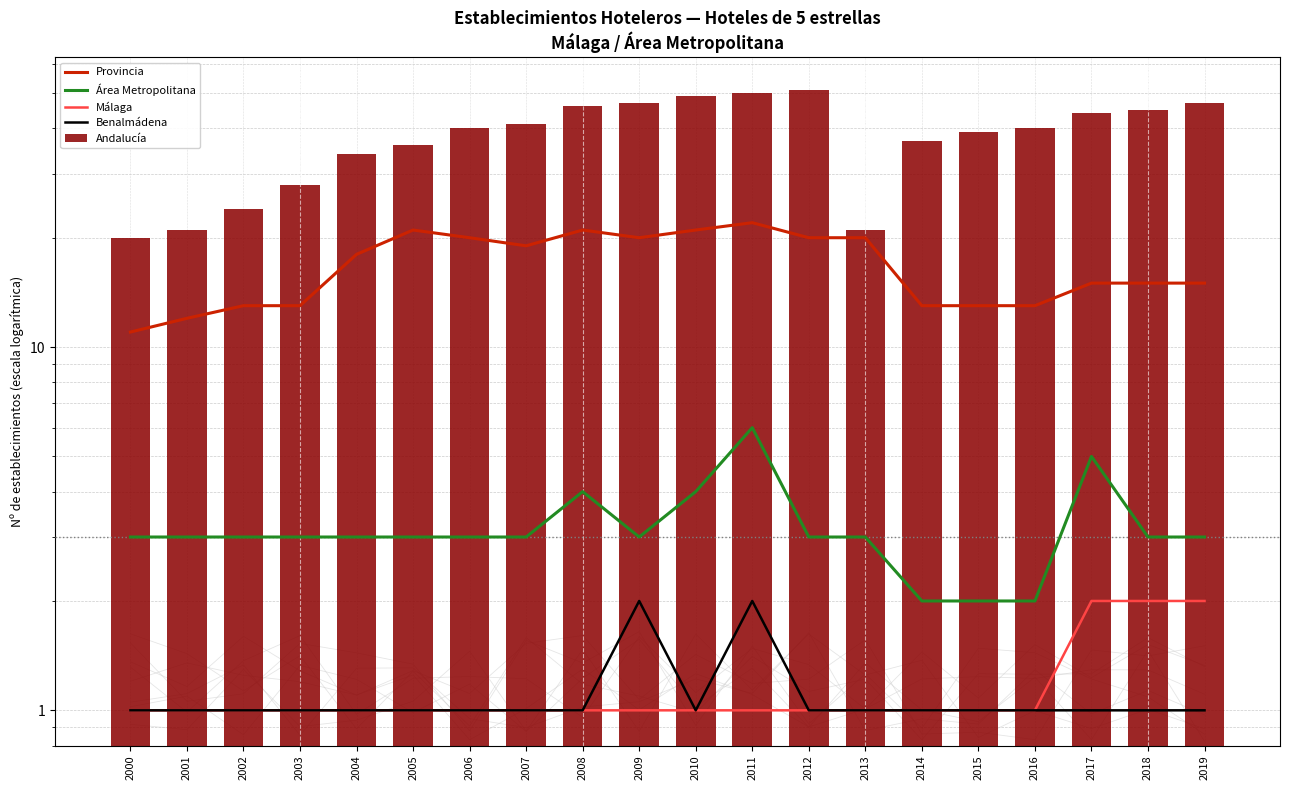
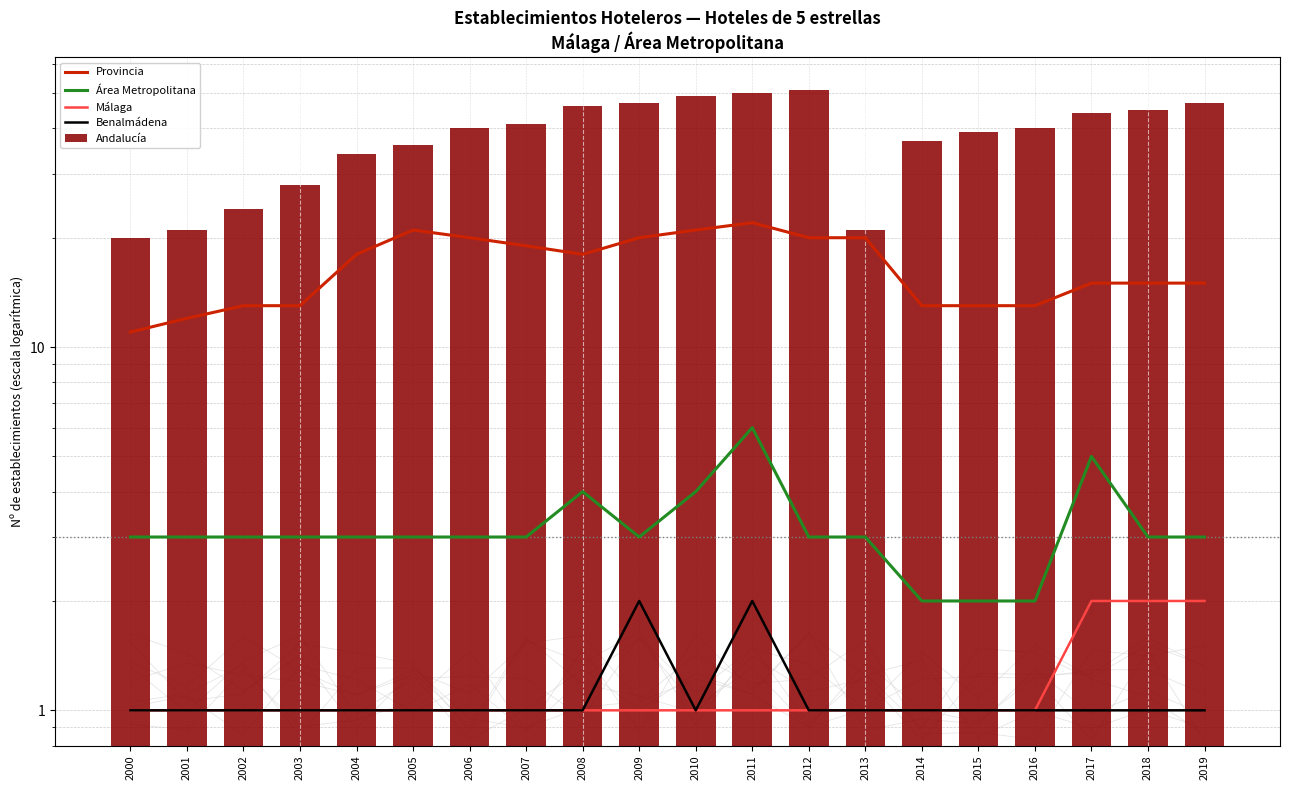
Provincia, 2008: 21 -> 18
